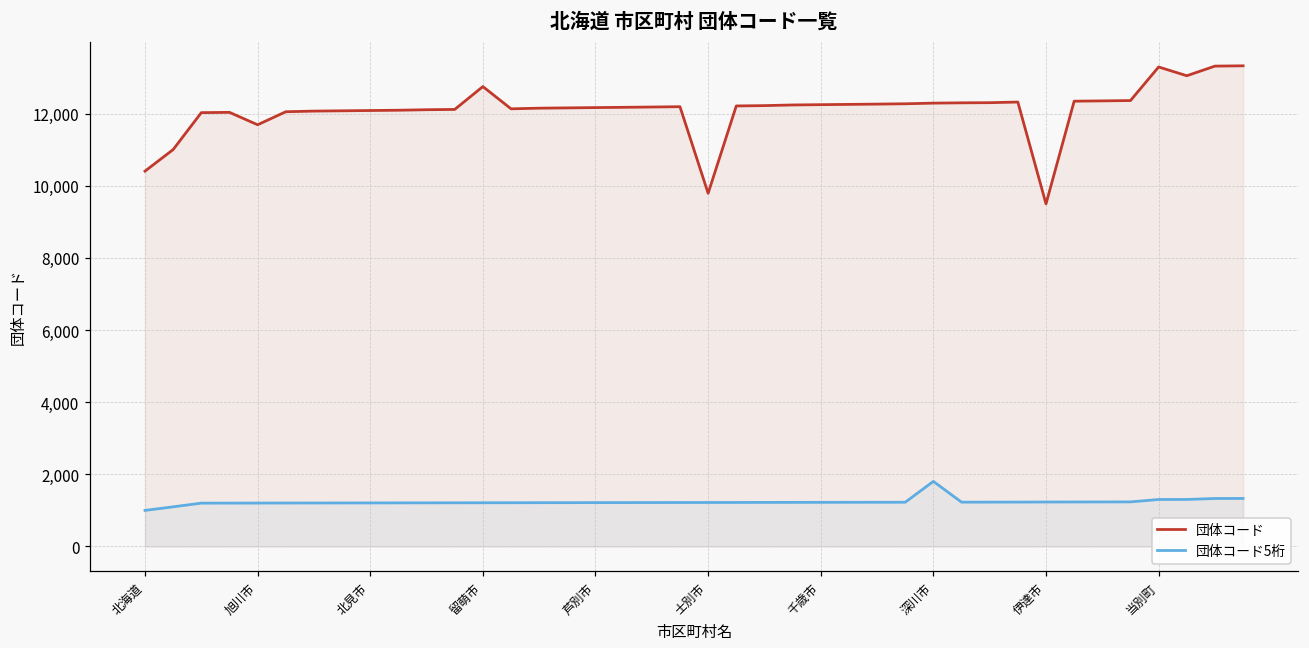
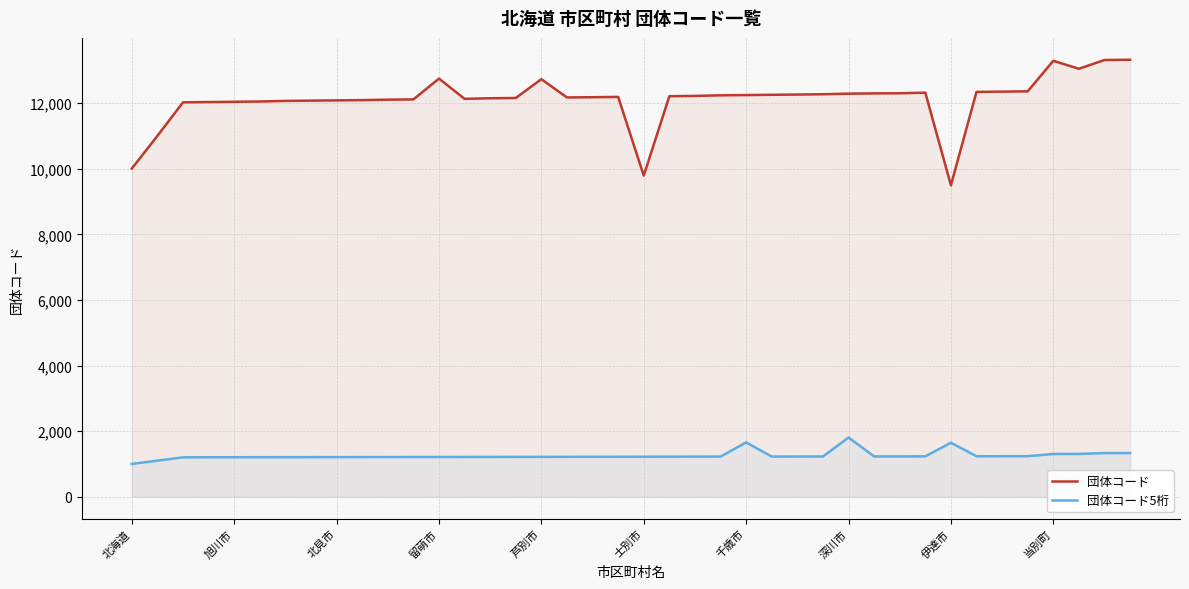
団体コード, 北海道: 10,400 -> 10,000
団体コード, 旭川市: 11,700 -> 12,000
団体コード, 芦別市: 12,200 -> 12,700
団体コード5桁, 千歳市: 1,200 -> 1,700
団体コード5桁, 伊達市: 1,200 -> 1,600
